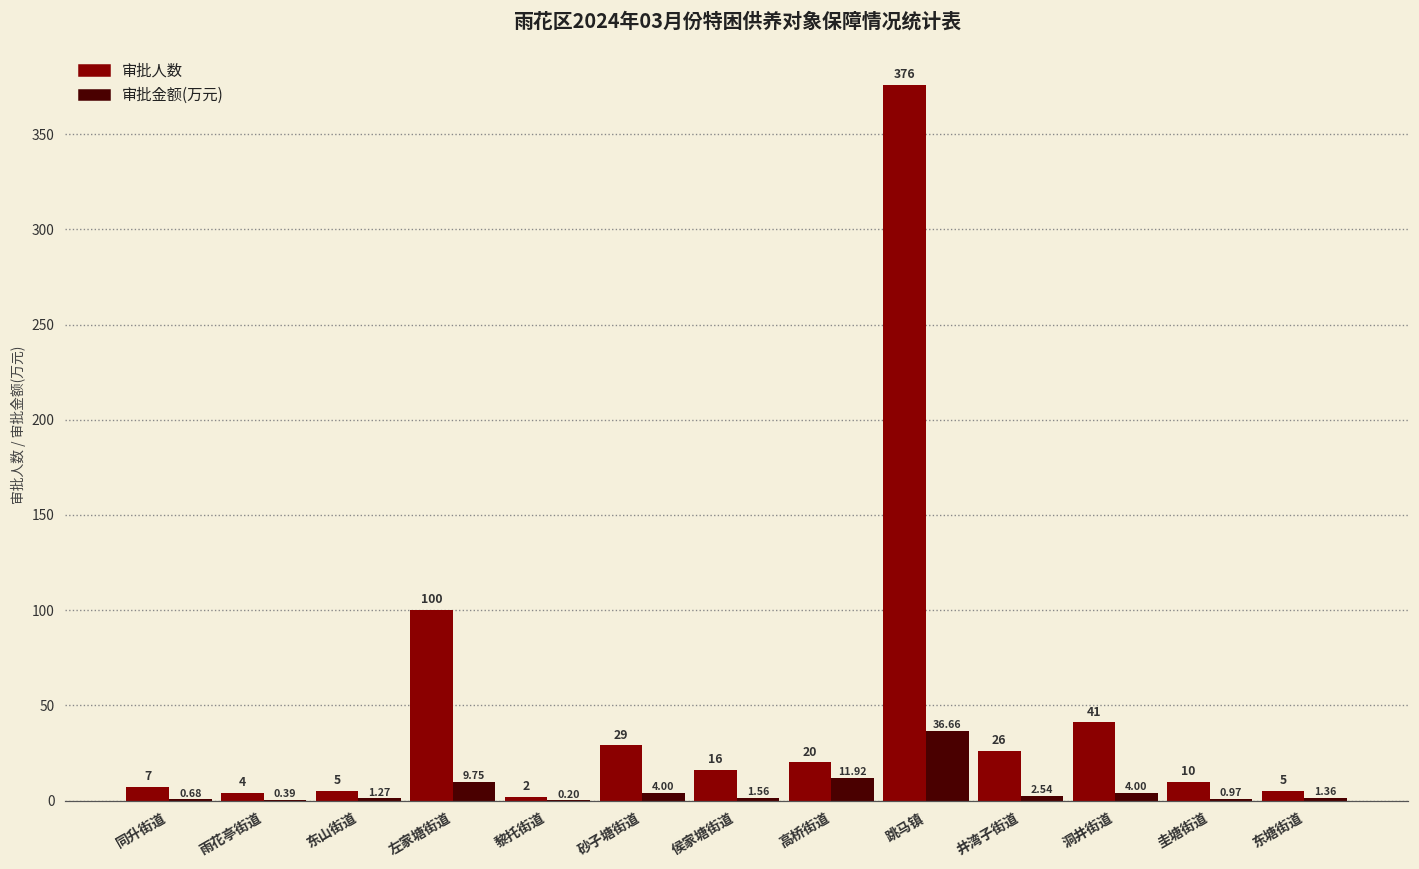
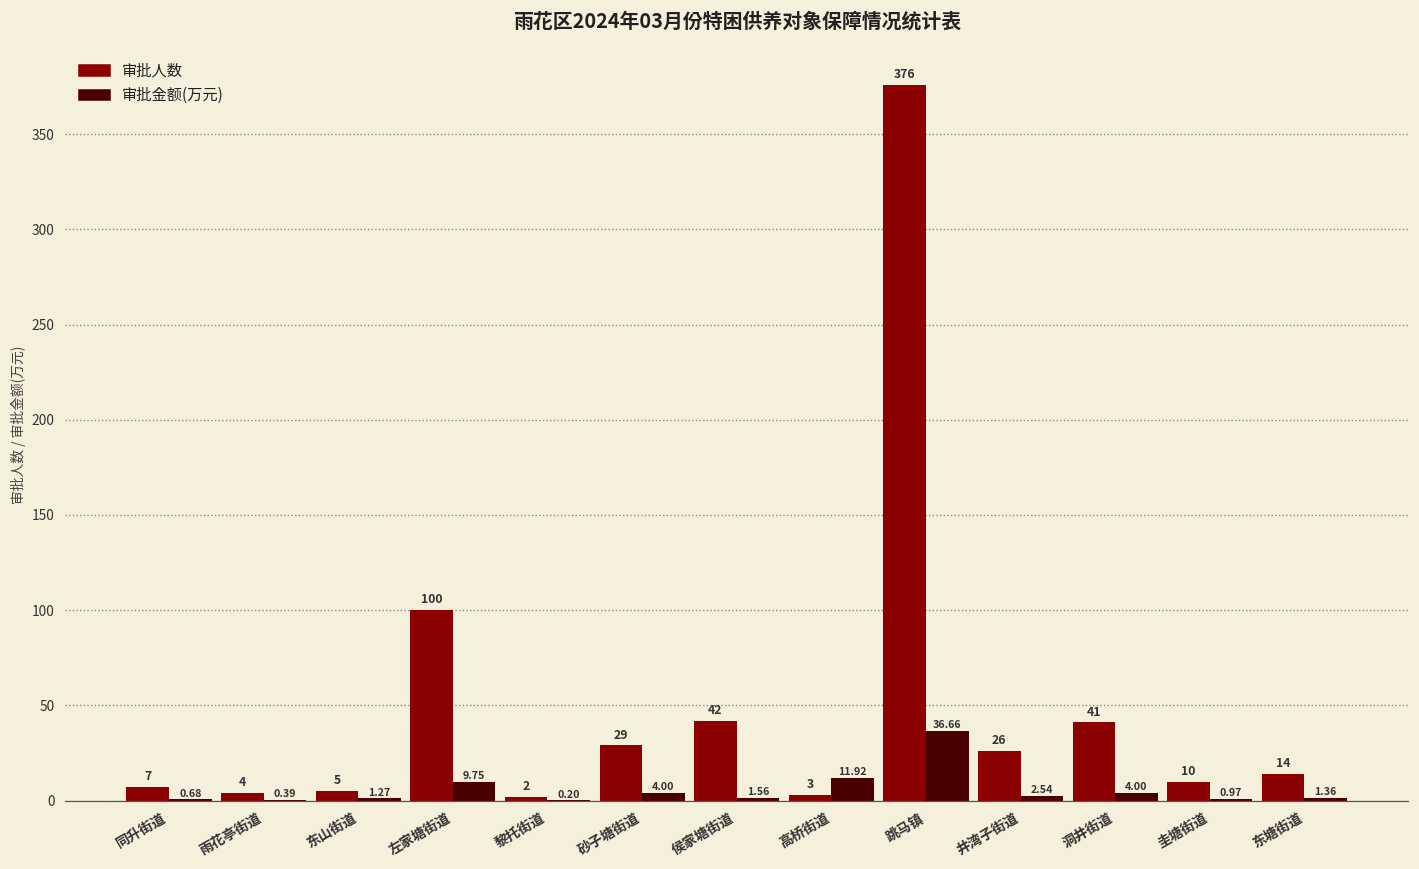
审批人数, 侯家塘街道: 16 -> 42
审批人数, 高桥街道: 20 -> 3
审批人数, 东塘街道: 5 -> 14
